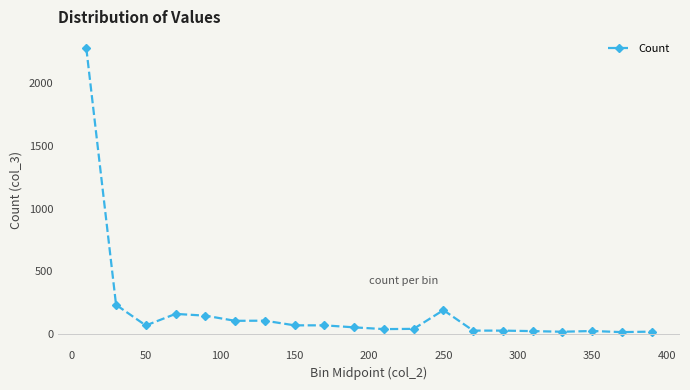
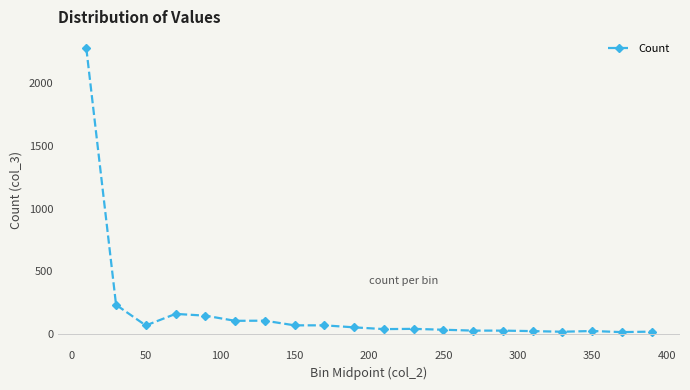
250: 190 -> 40
